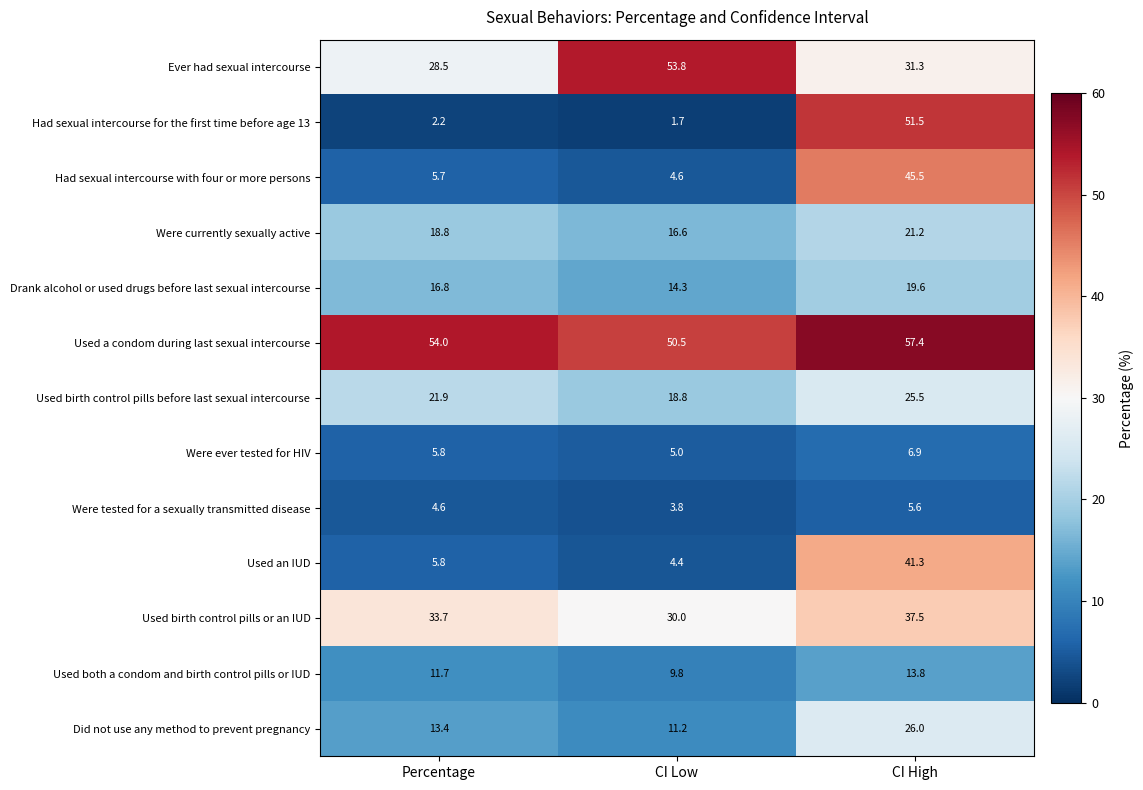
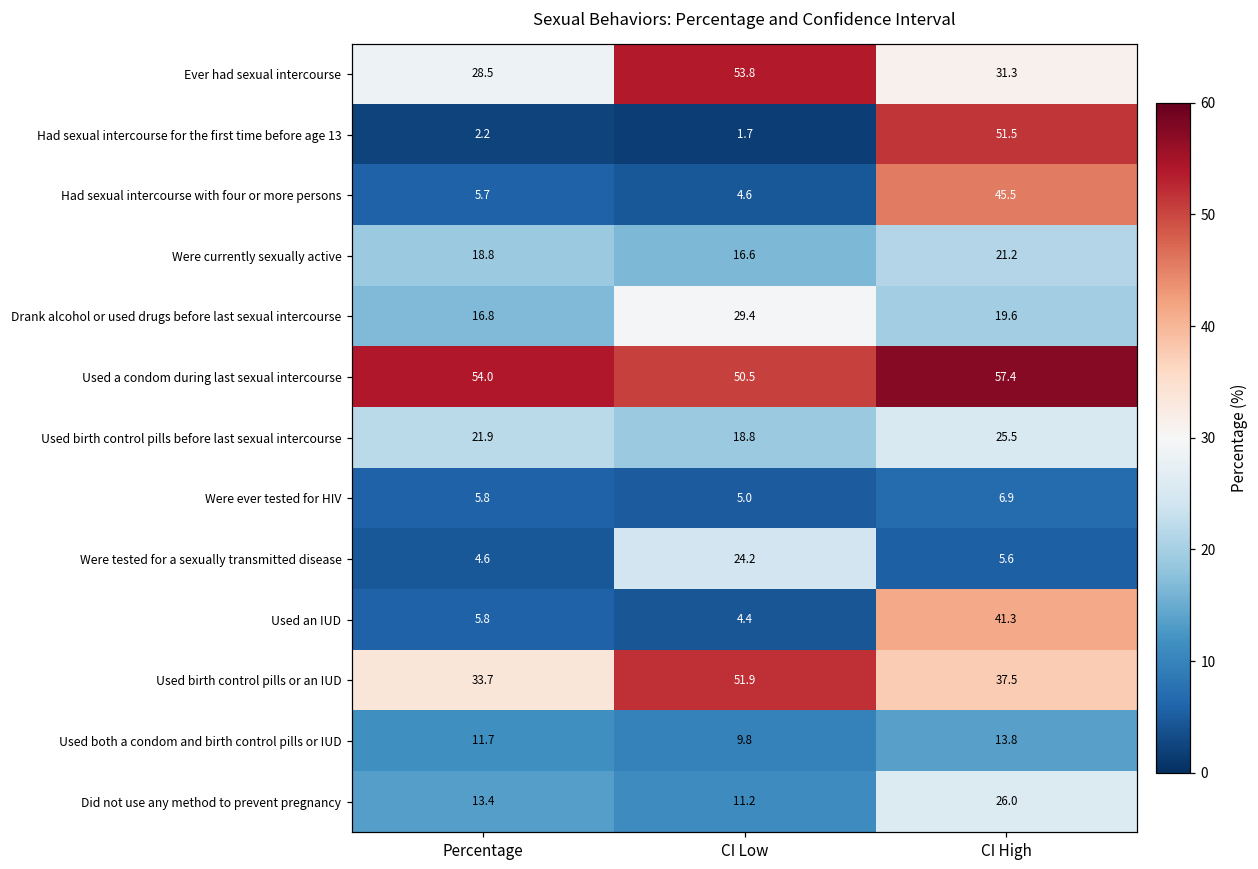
Drank alcohol or used drugs before last sexual intercourse, CI Low: 14.3 -> 29.4
Were tested for a sexually transmitted disease, CI Low: 3.8 -> 24.2
Used birth control pills or an IUD, CI Low: 30.0 -> 51.9
